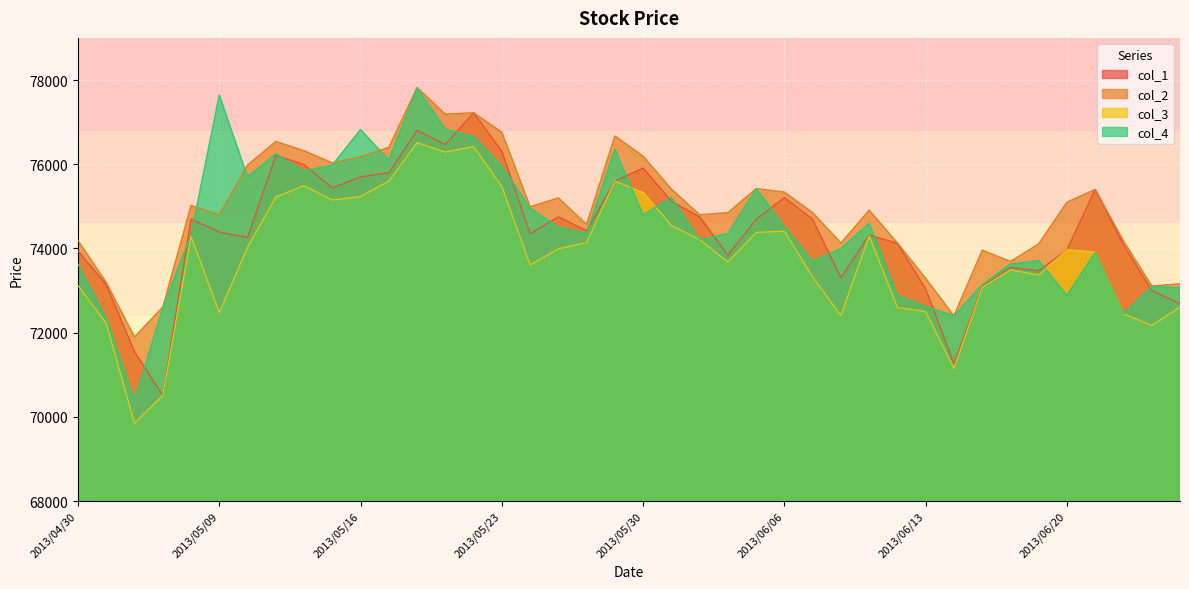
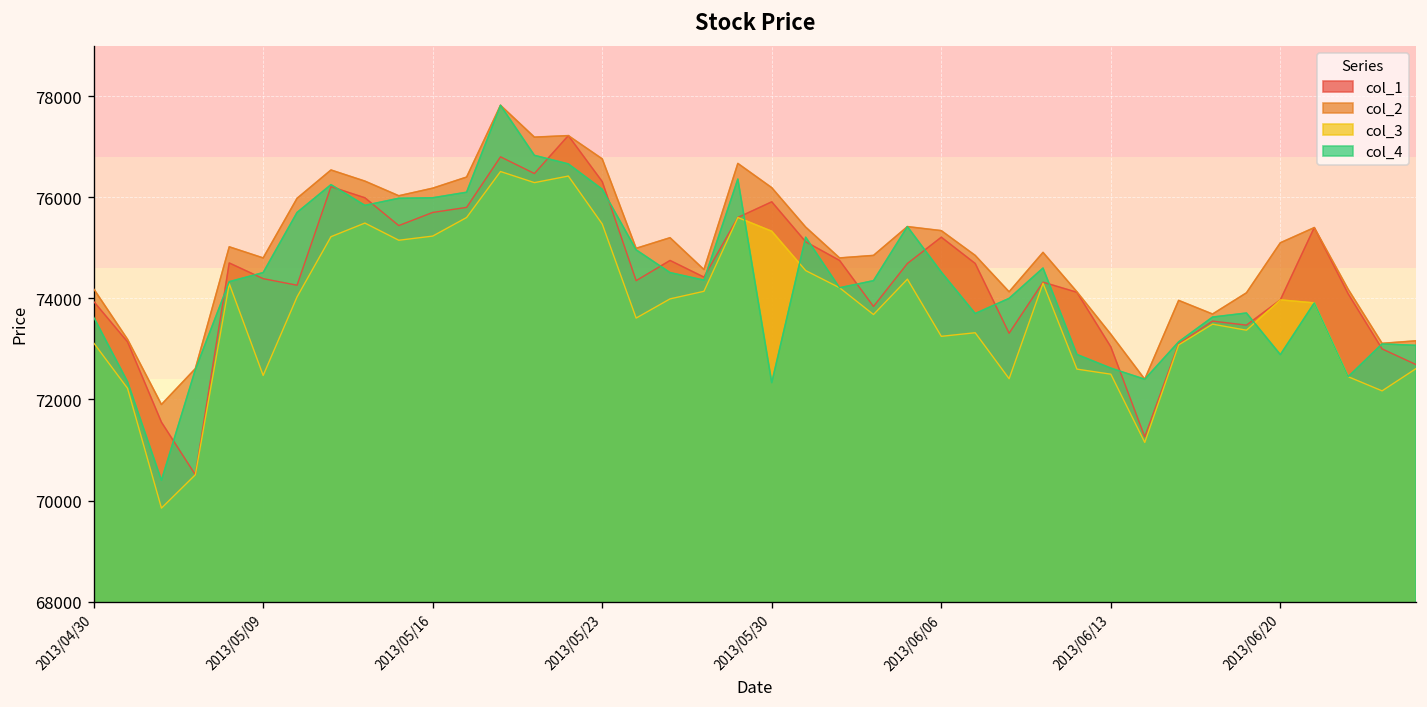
col_4, 2013/05/09: 77600 -> 74500
col_4, 2013/05/16: 76800 -> 76000
col_4, 2013/05/23: 76000 -> 76200
col_4, 2013/05/30: 74800 -> 72300
col_3, 2013/06/06: 74400 -> 73200
